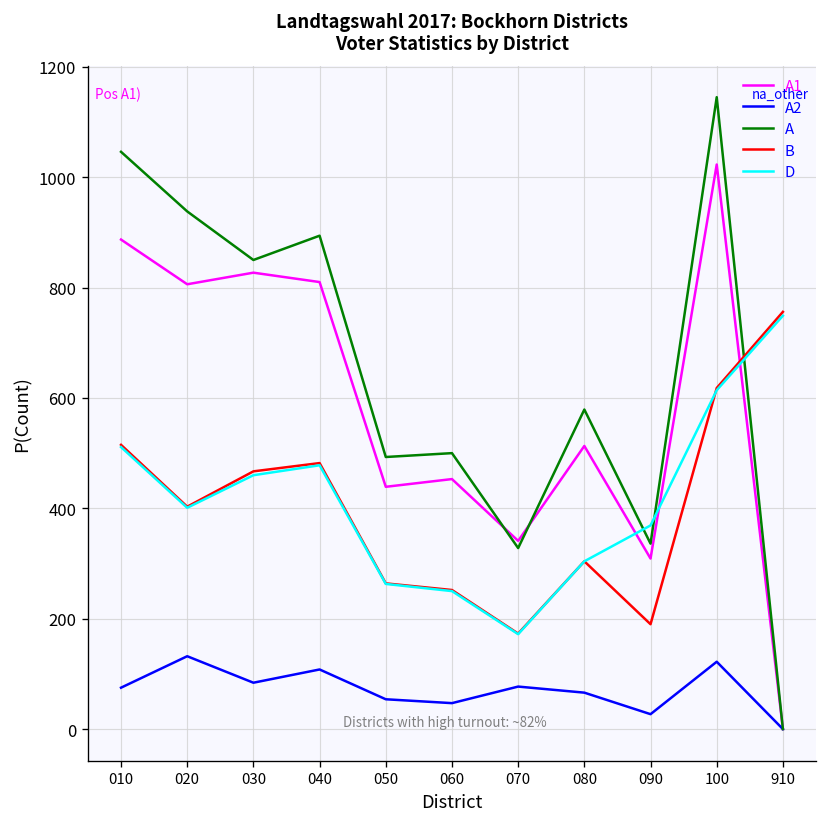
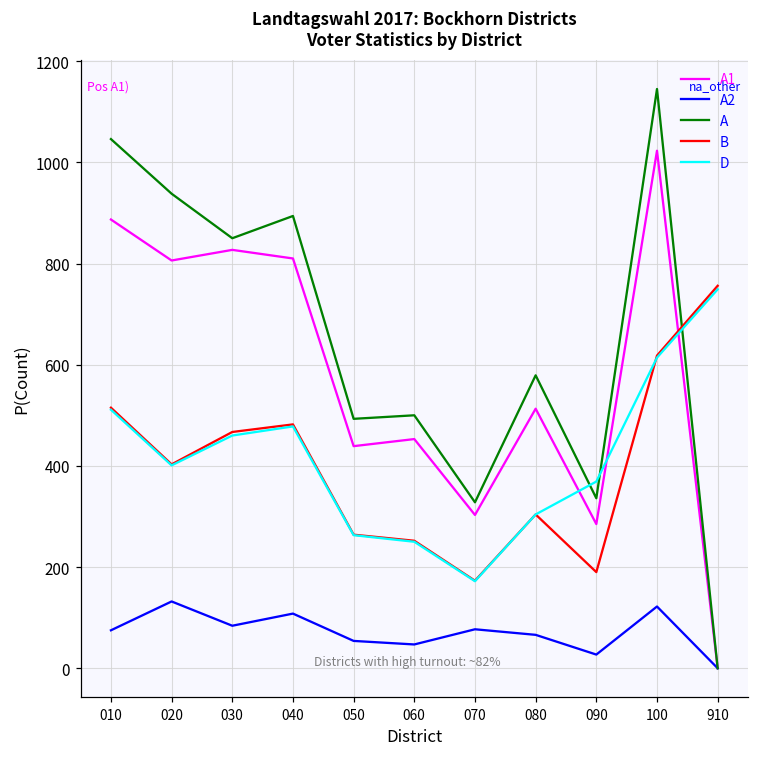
A1, 070: 340 -> 300
A1, 090: 310 -> 290
